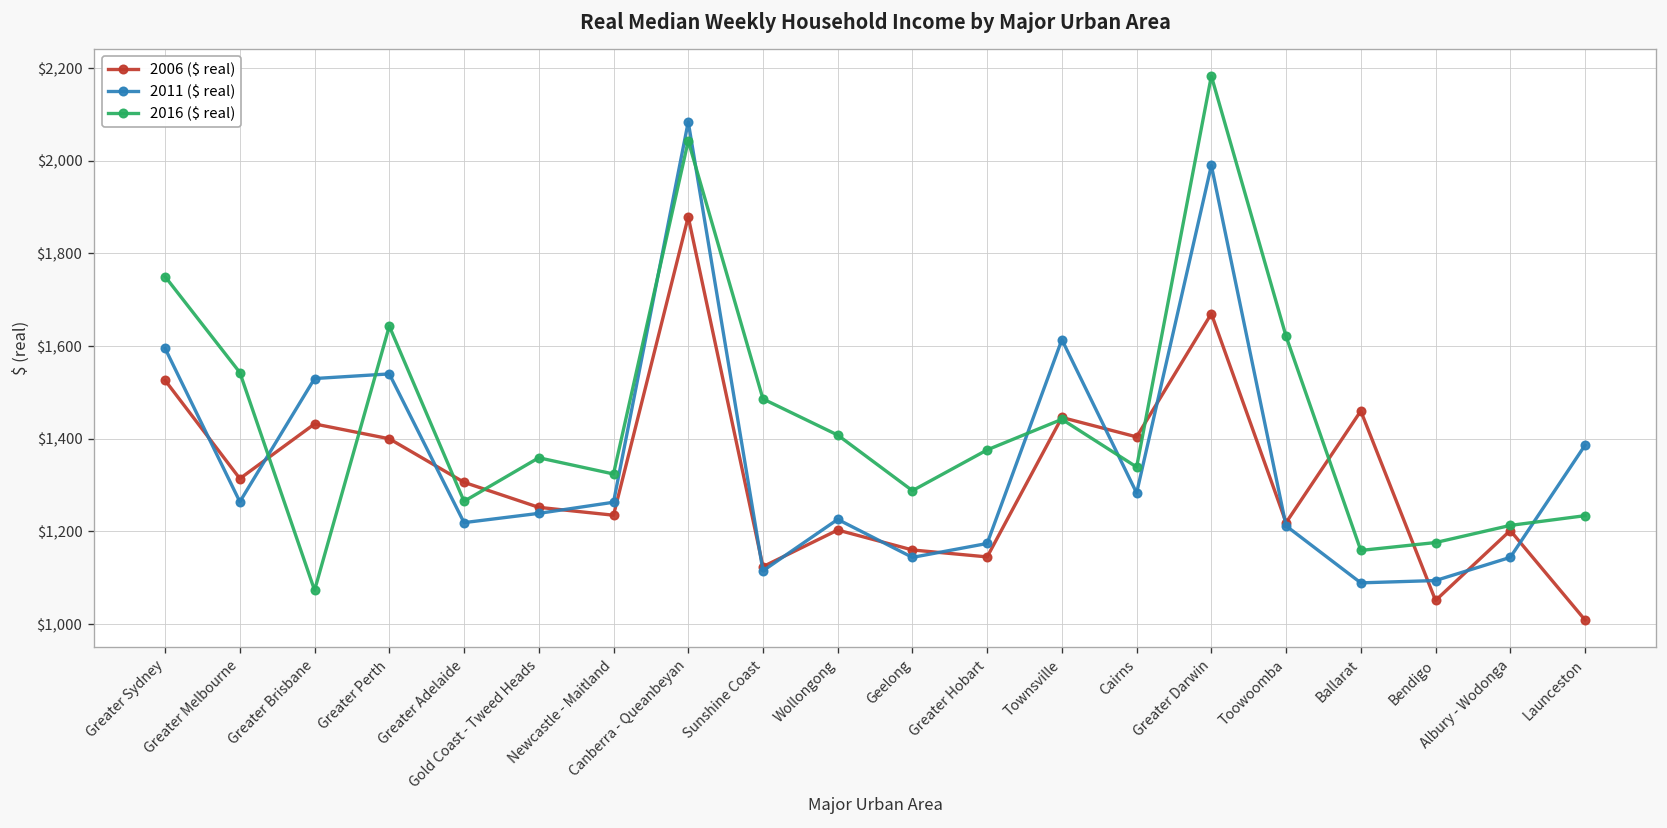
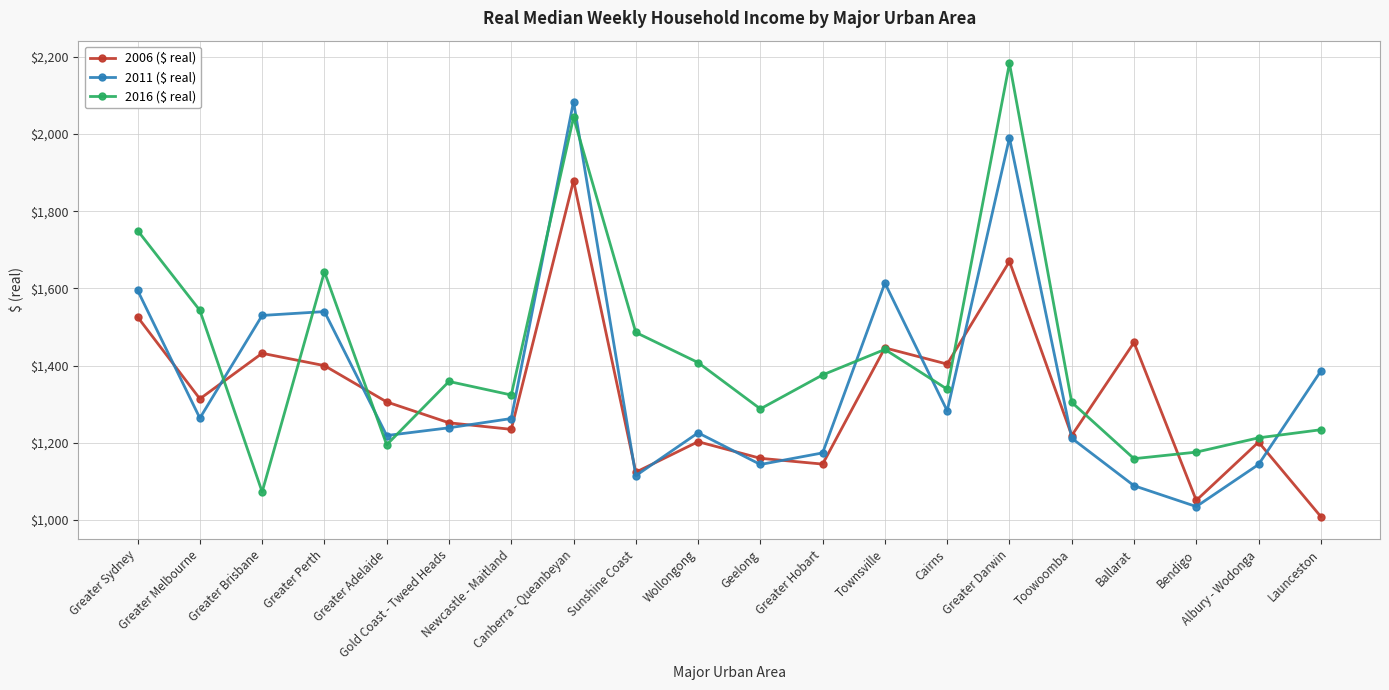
2016 ($ real), Greater Adelaide: $1,270 -> $1,200
2016 ($ real), Toowoomba: $1,620 -> $1,310
2011 ($ real), Bendigo: $1,090 -> $1,040
